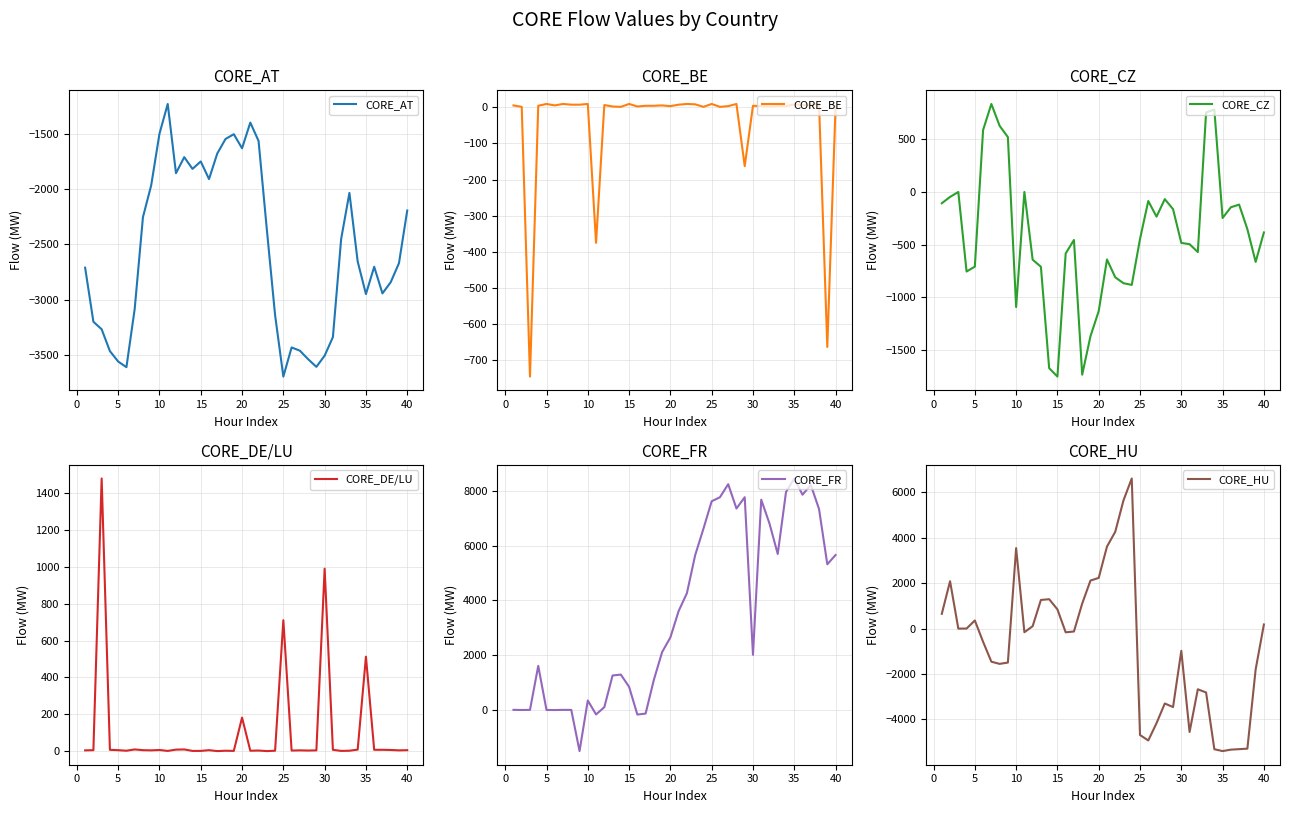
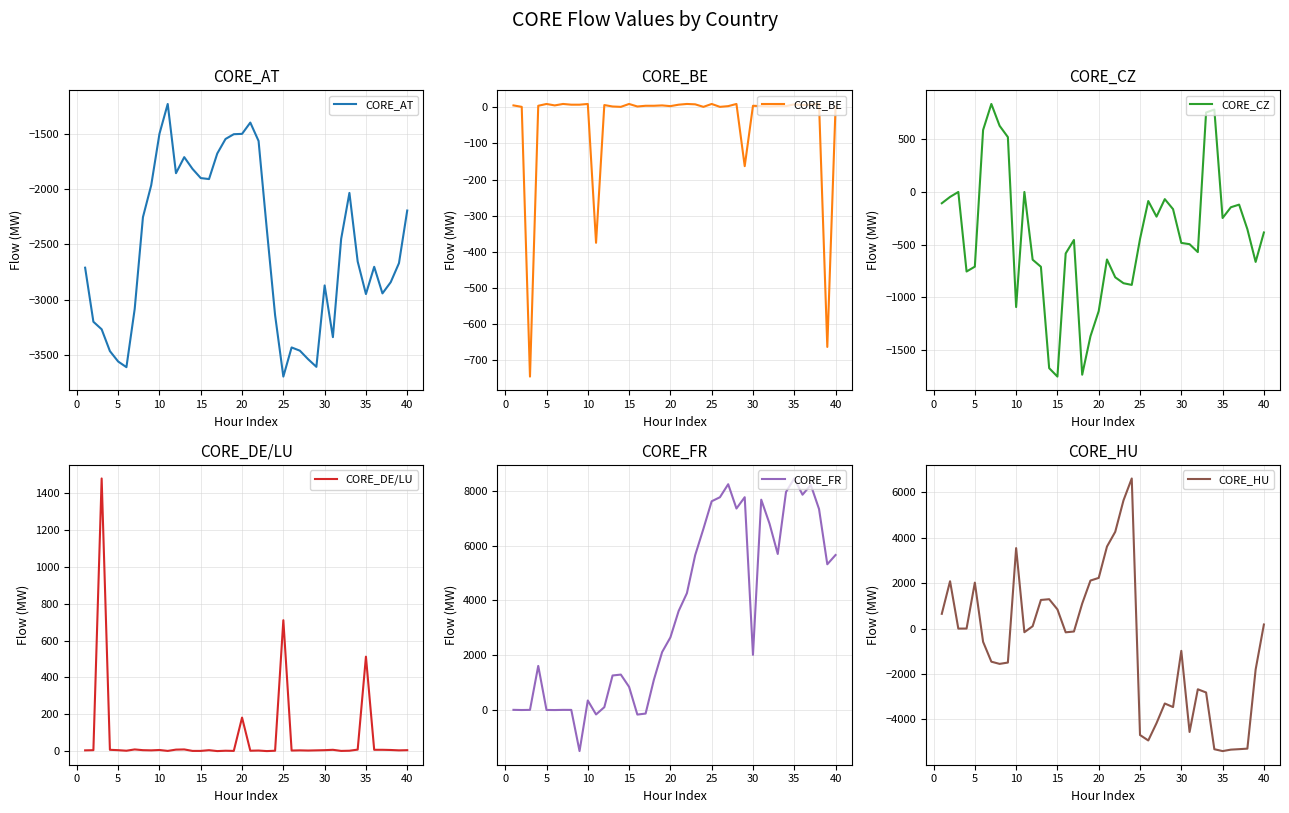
CORE_AT, 15: -1750 -> -1900
CORE_AT, 20: -1630 -> -1500
CORE_AT, 30: -3500 -> -2870
CORE_DE/LU, 30: 990 -> 10
CORE_HU, 5: 400 -> 2000
